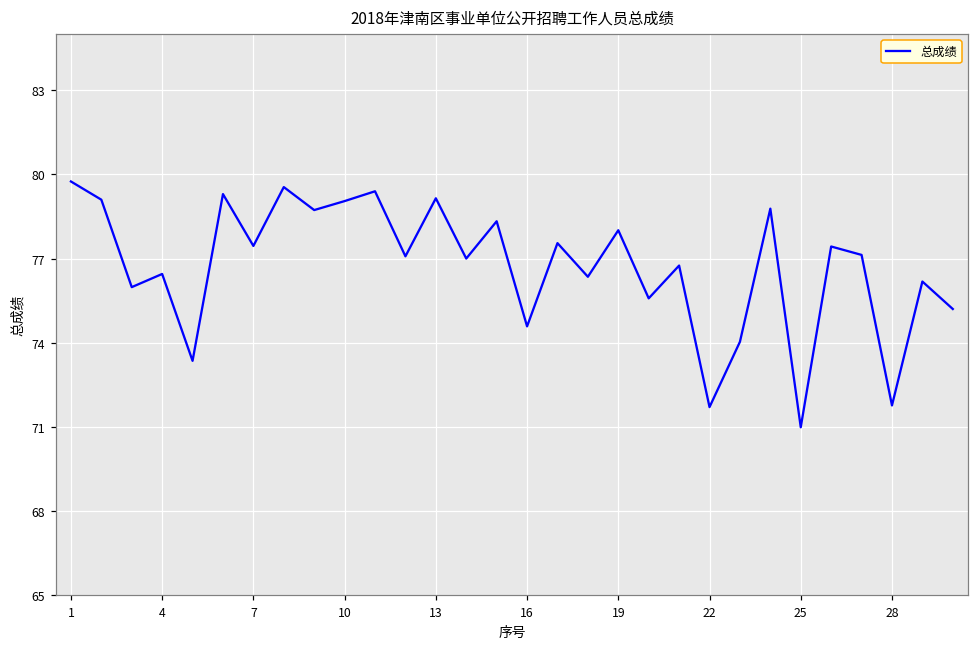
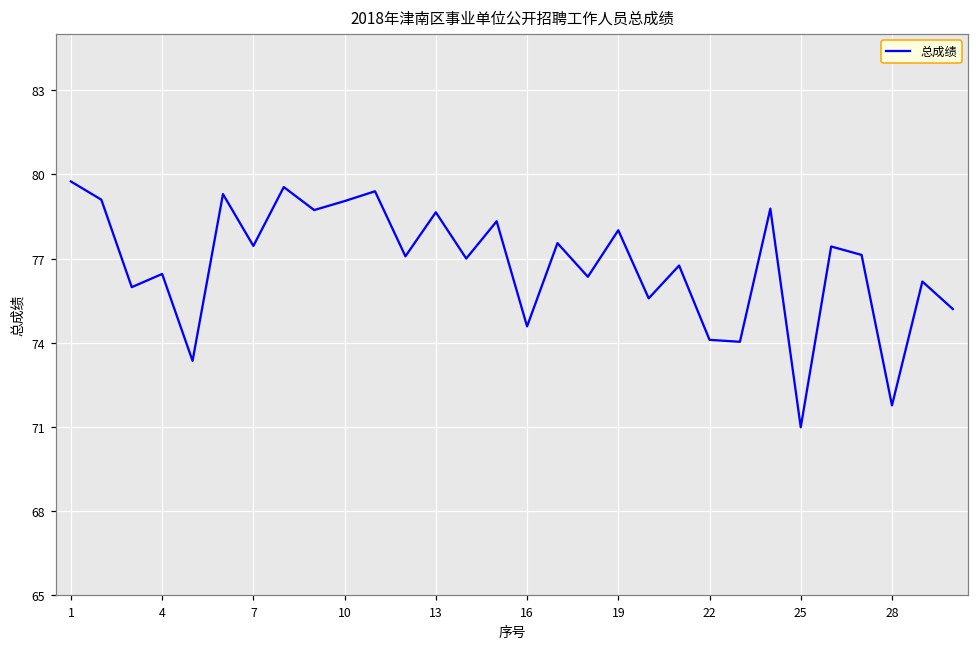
13: 79.2 -> 78.7
22: 71.7 -> 74.1
